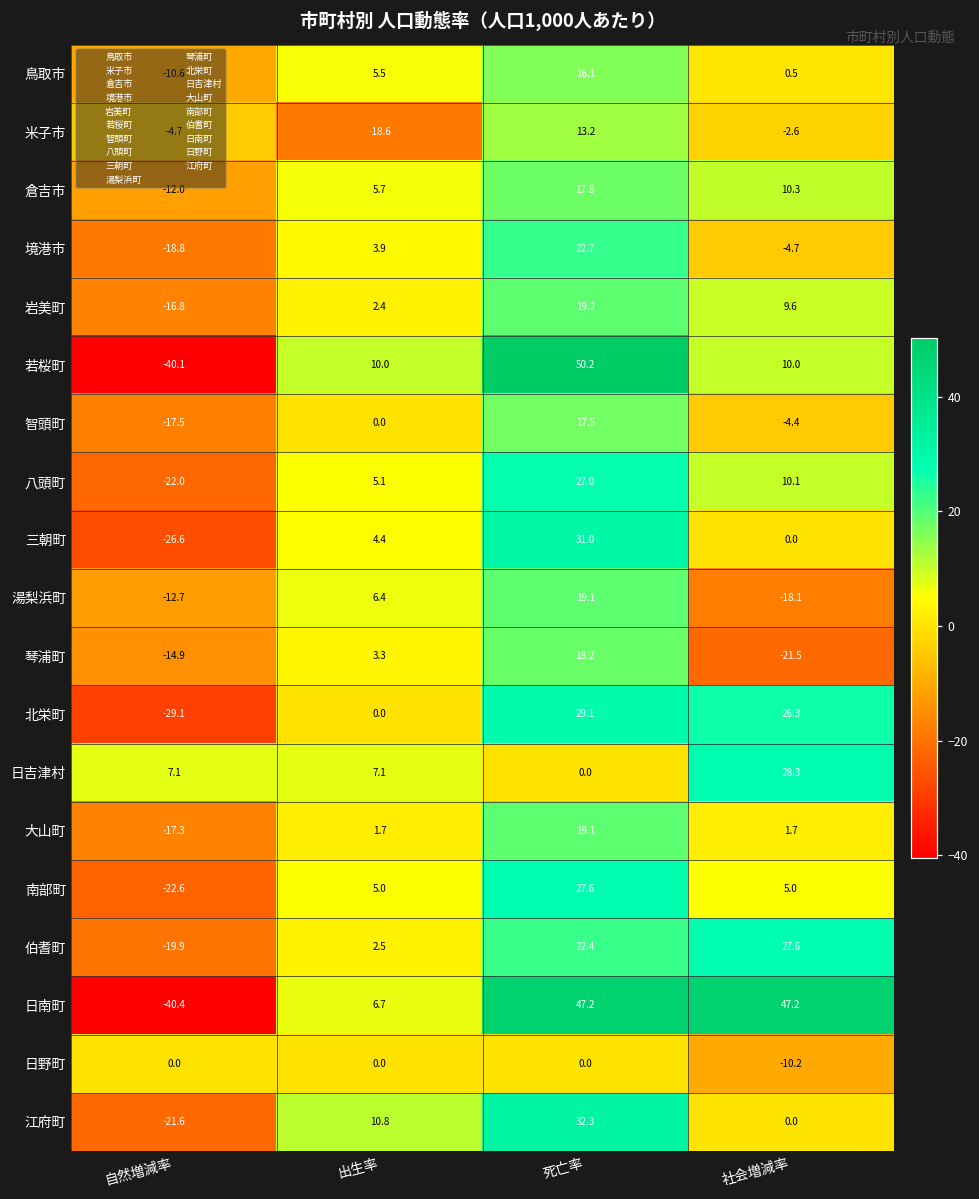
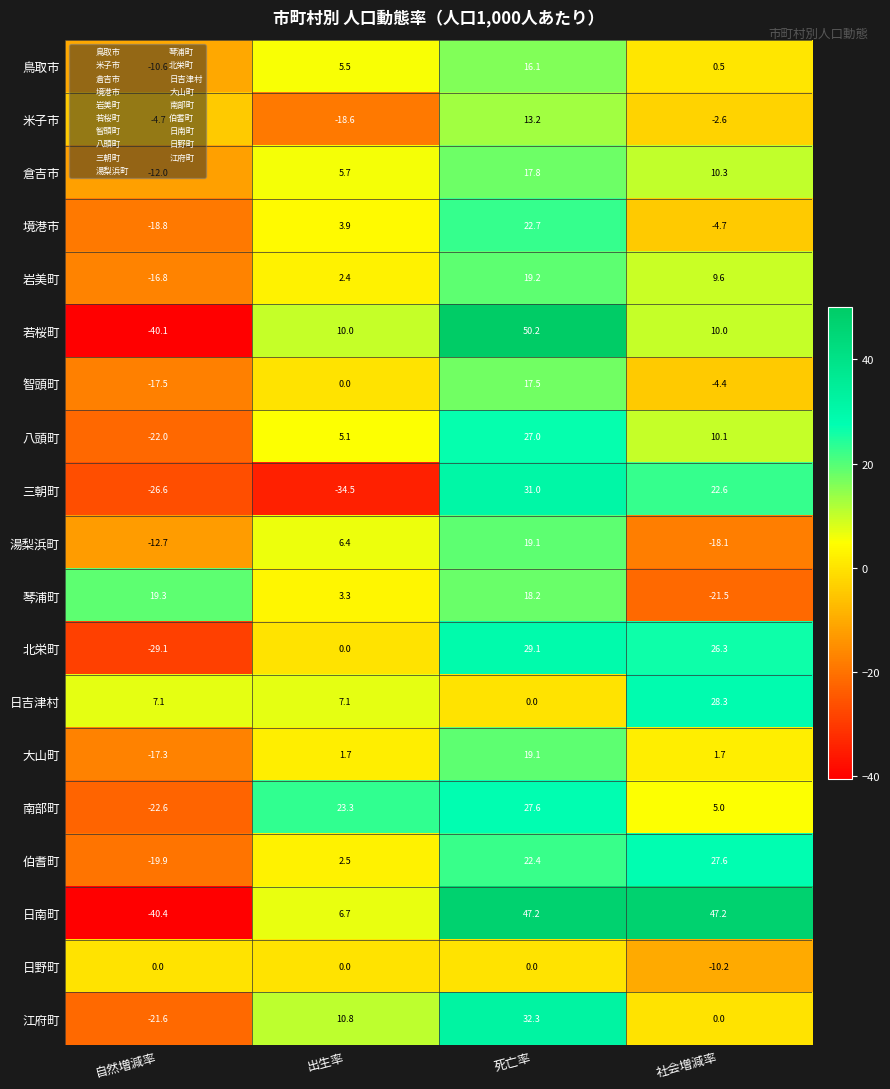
三朝町, 出生率: 4.4 -> -34.5
三朝町, 社会増減率: 0.0 -> 22.6
琴浦町, 自然増減率: -14.9 -> 19.3
南部町, 出生率: 5.0 -> 23.3
